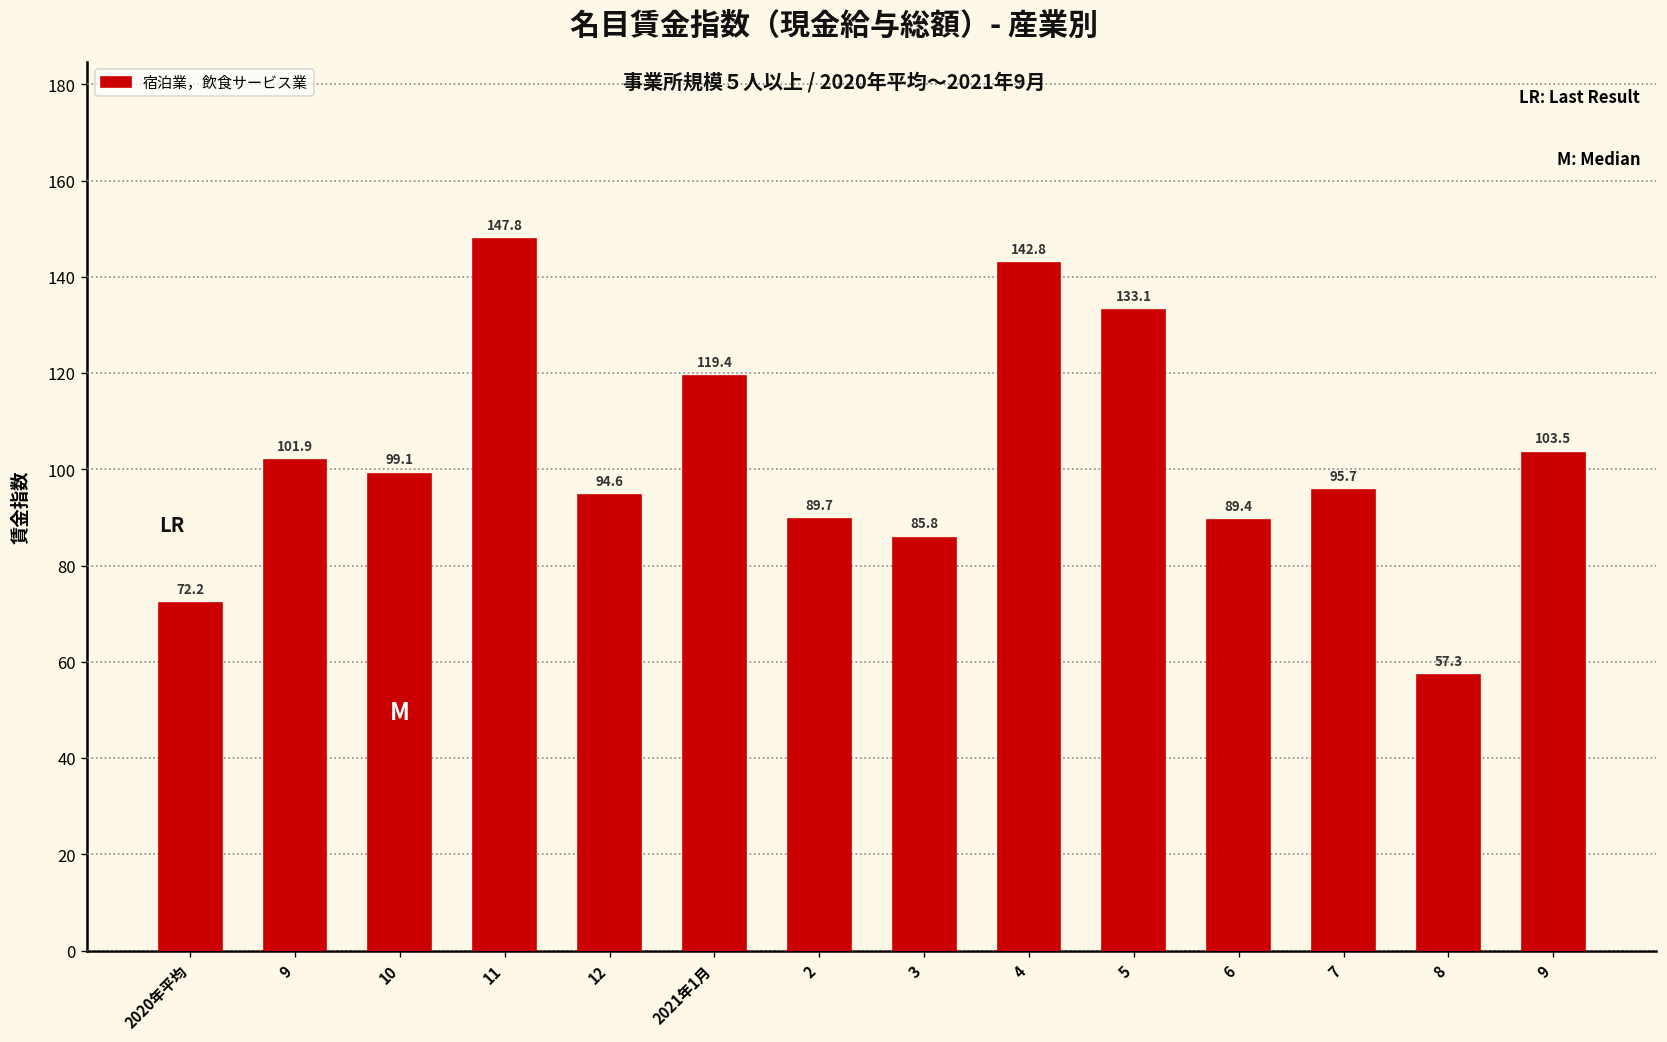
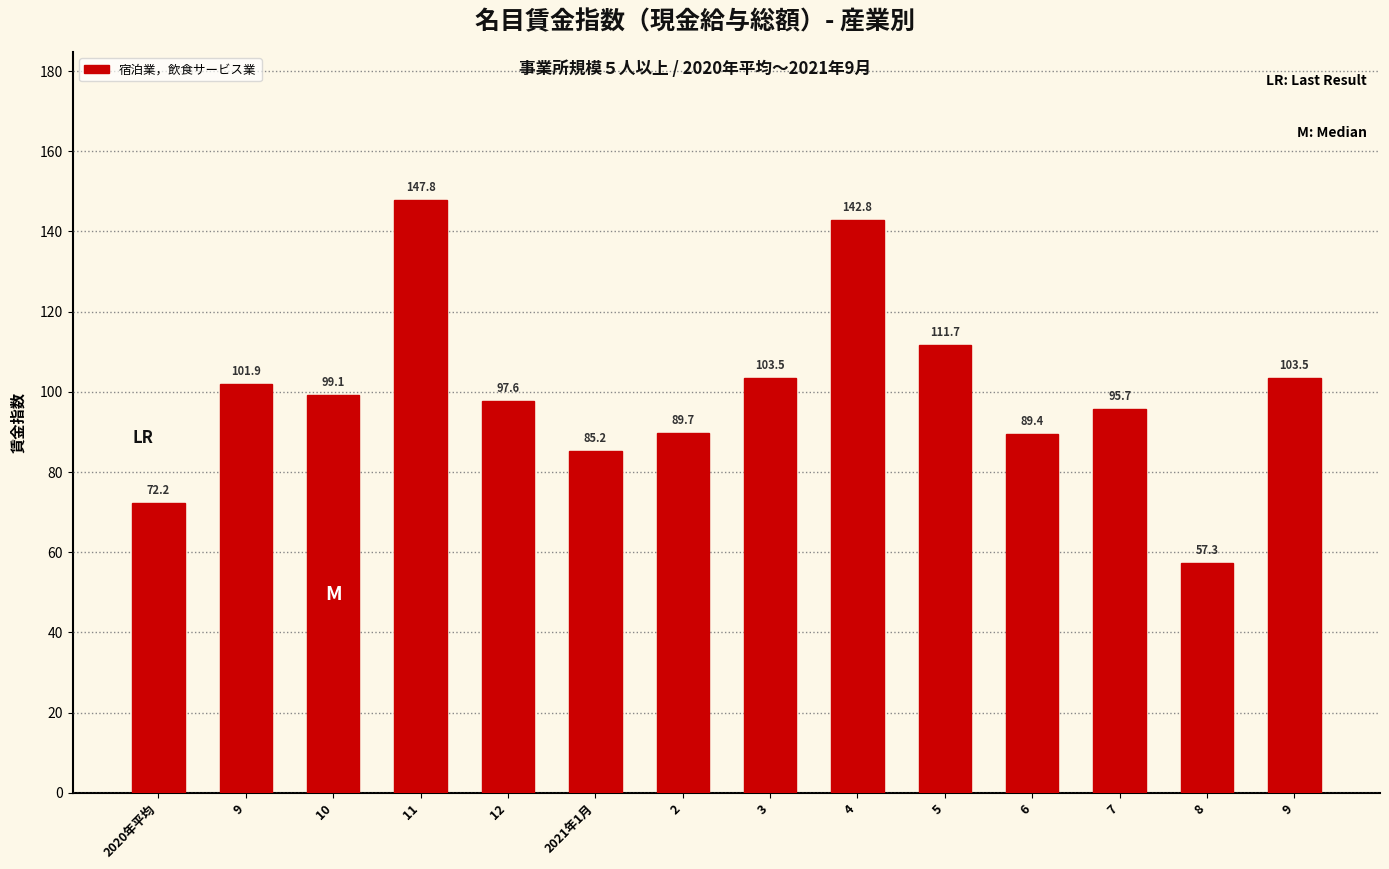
12: 94.6 -> 97.6
2021年1月: 119.4 -> 85.2
3: 85.8 -> 103.5
5: 133.1 -> 111.7
